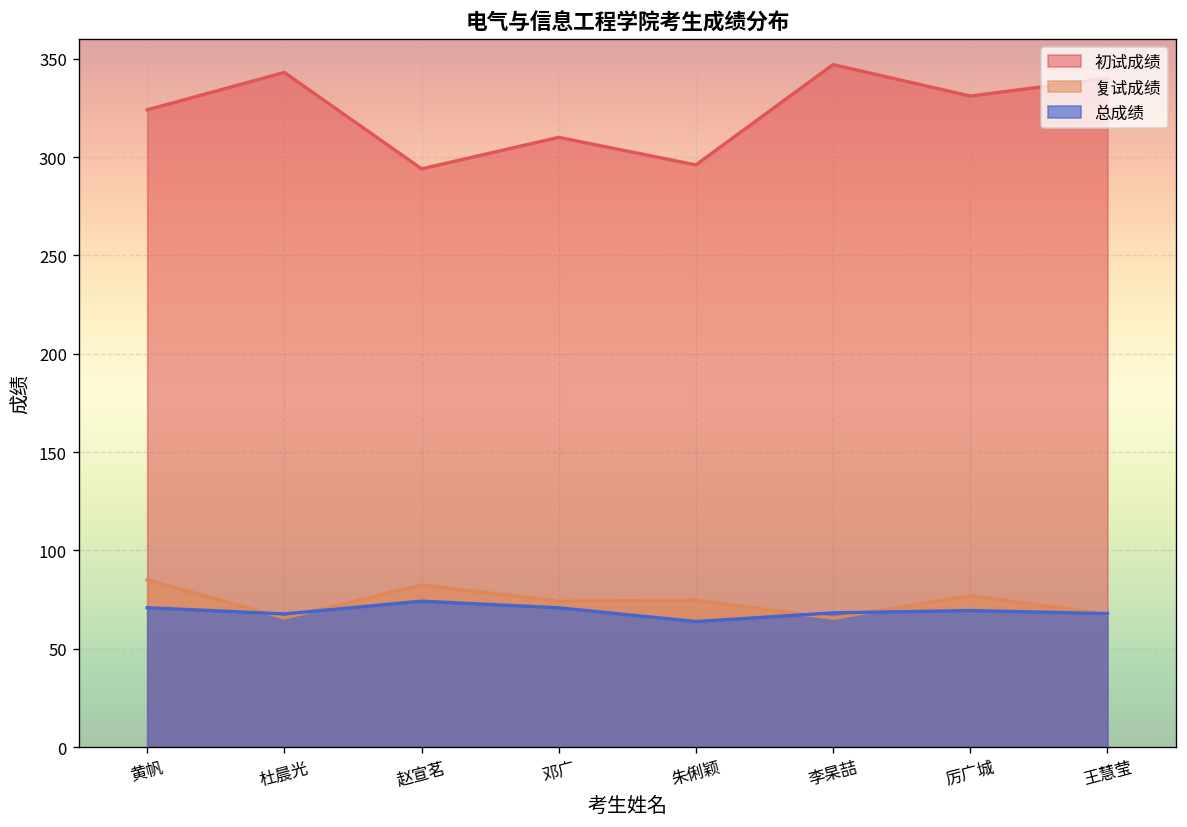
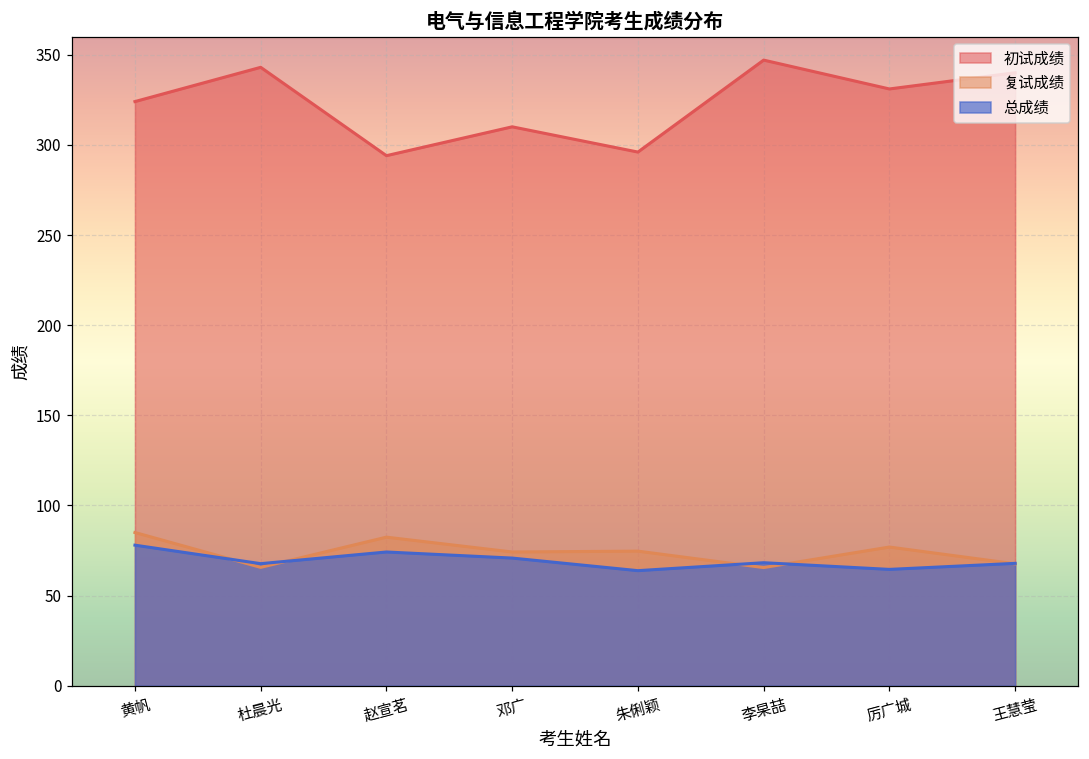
总成绩, 黄帆: 71 -> 78
总成绩, 厉广城: 69 -> 65
